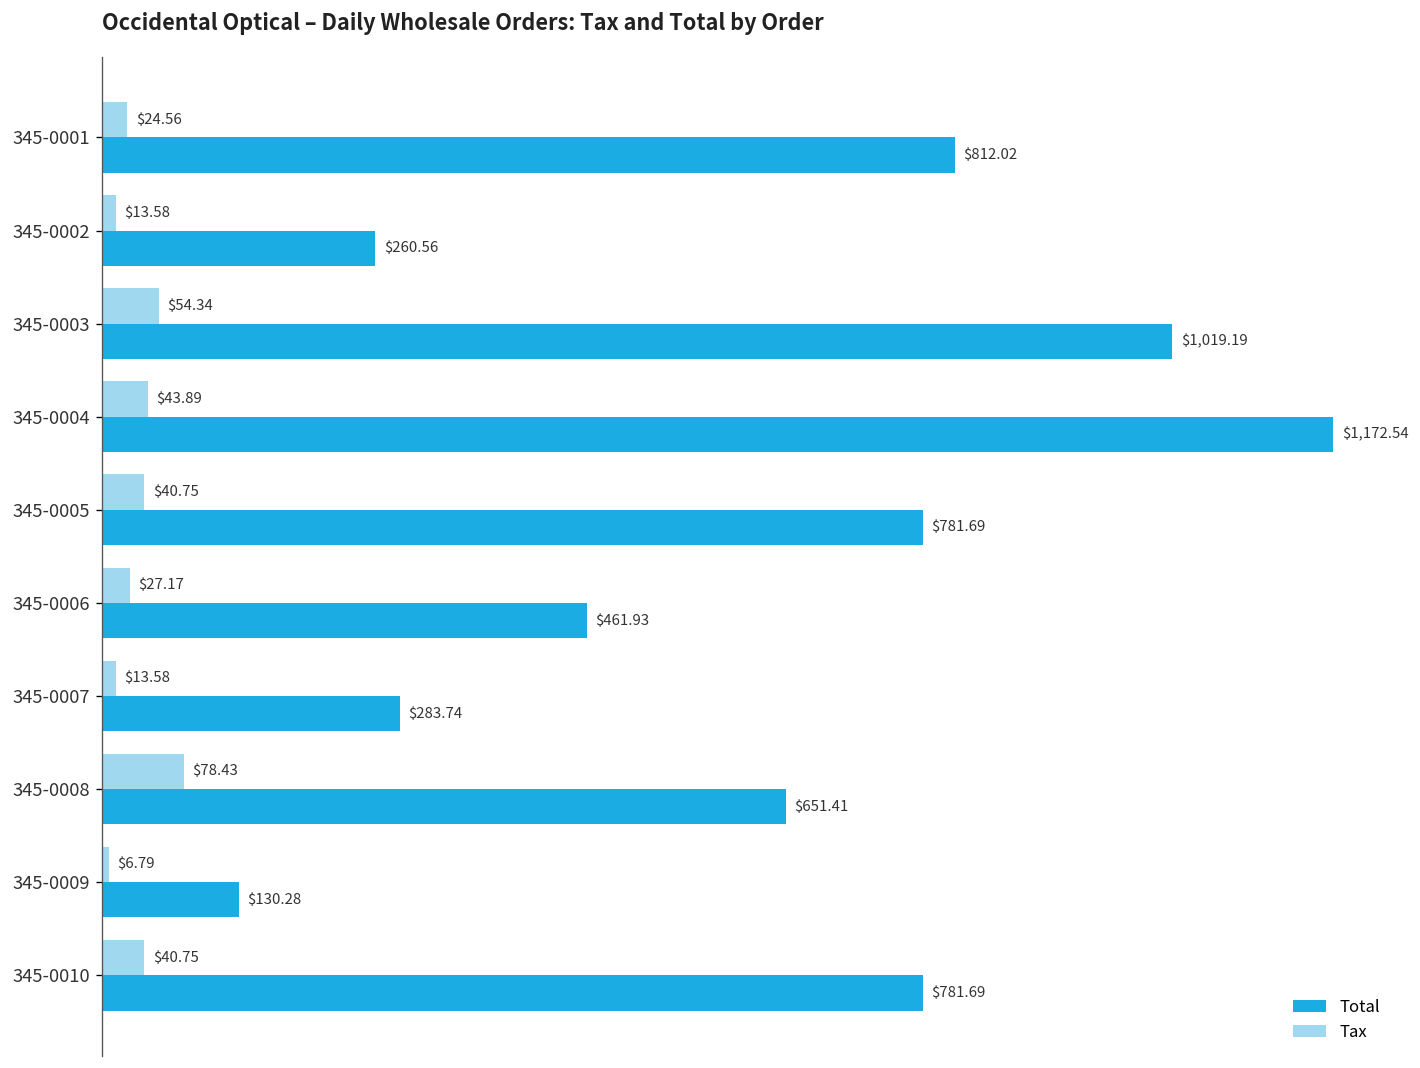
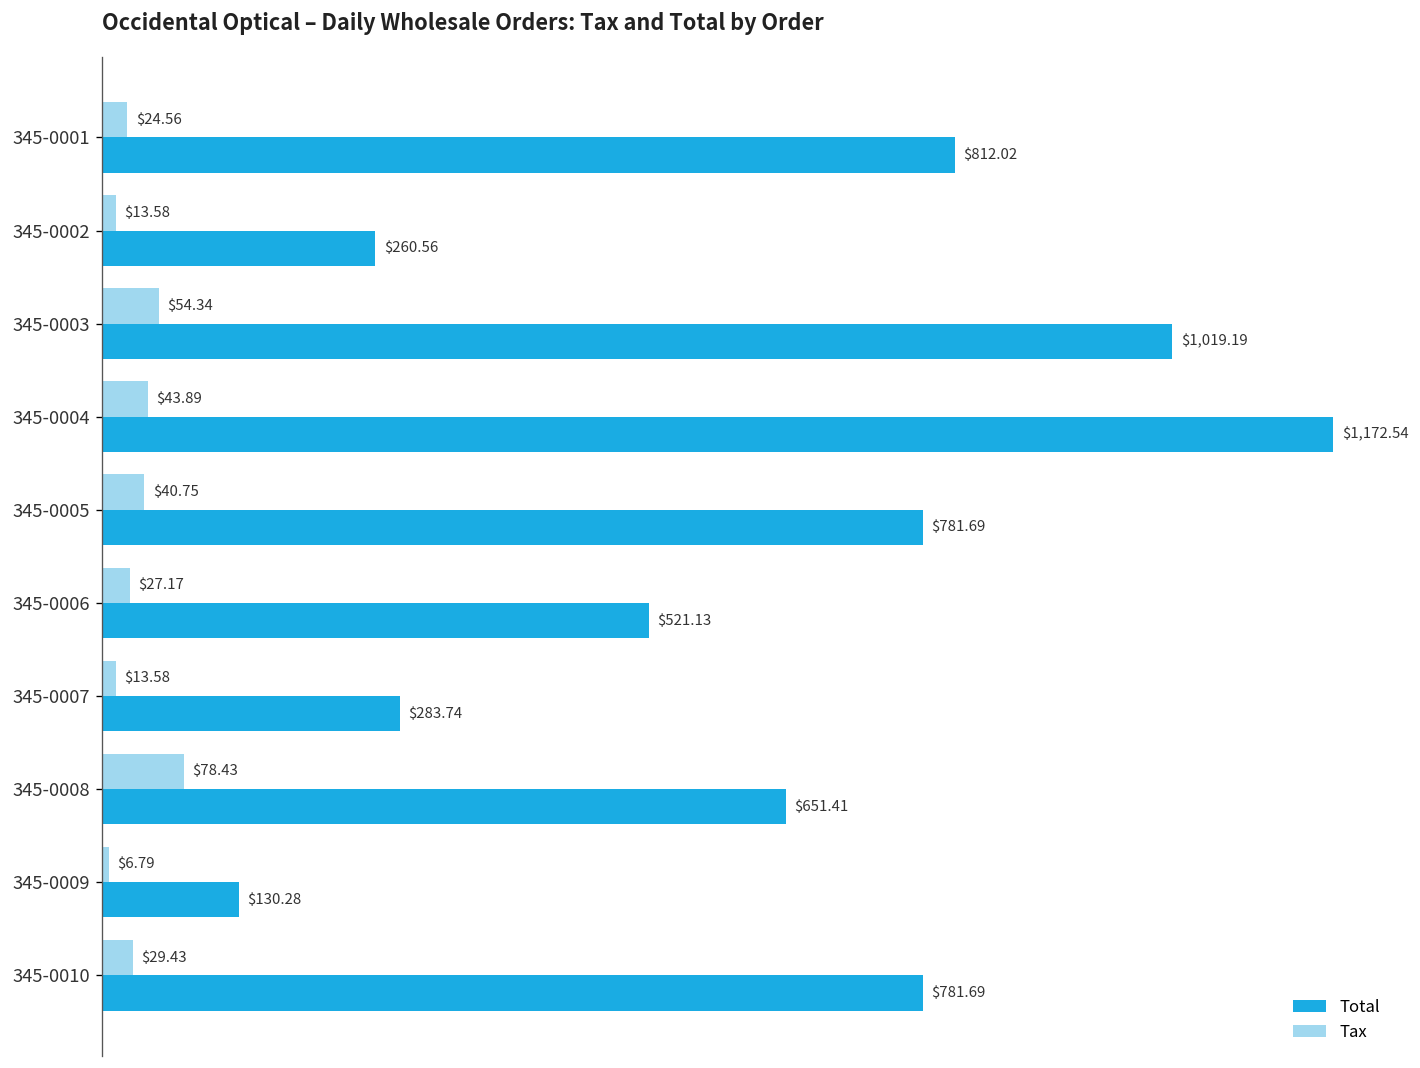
Total, 345-0006: $461.93 -> $521.13
Tax, 345-0010: $40.75 -> $29.43
